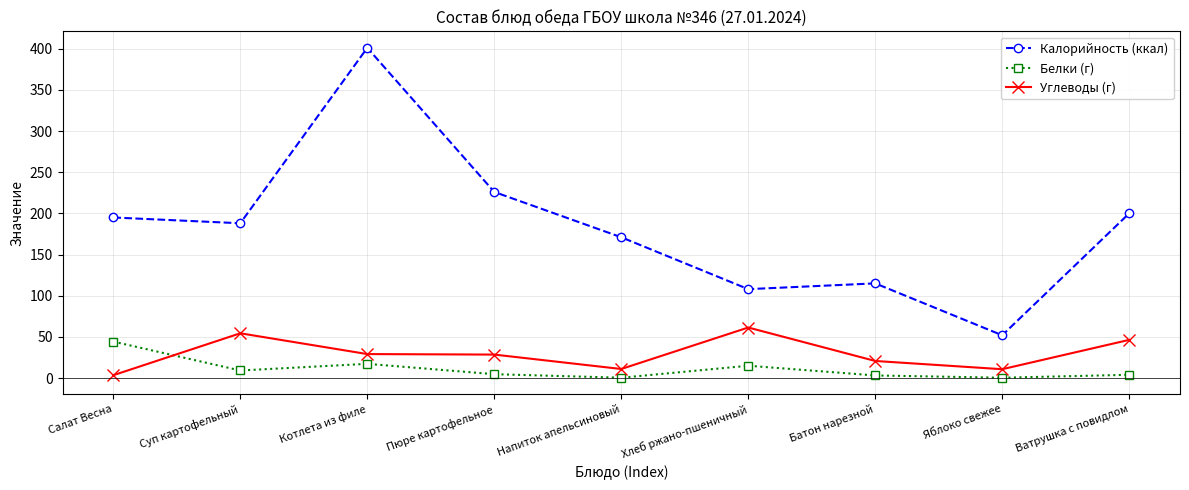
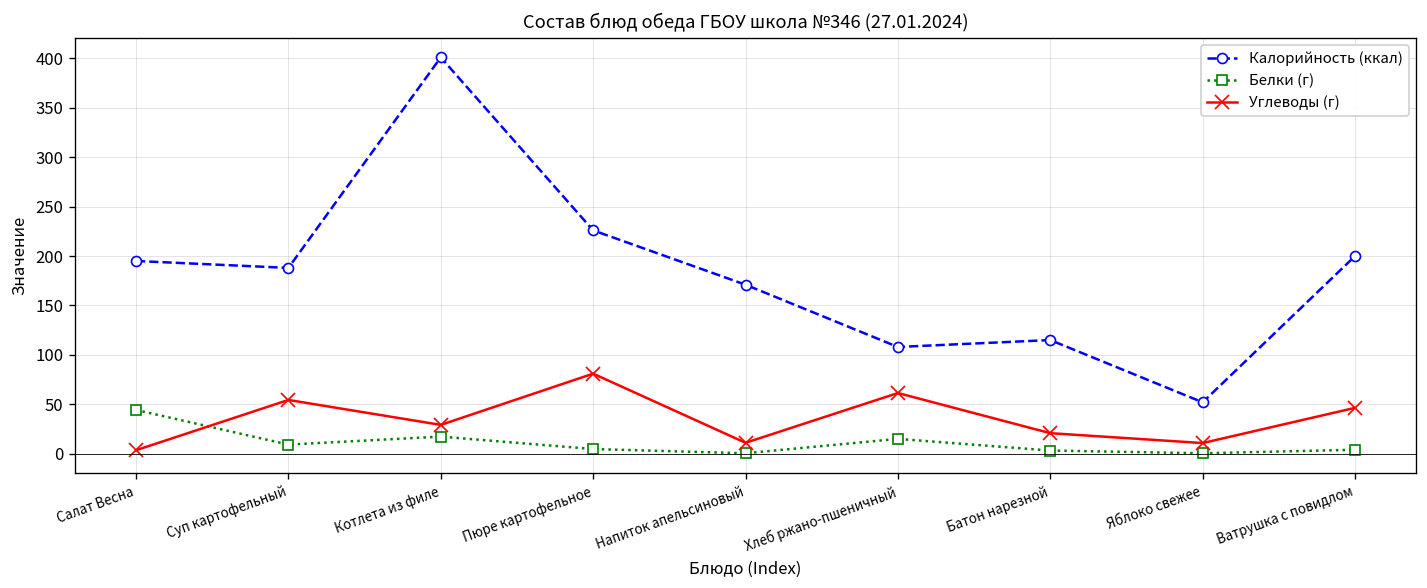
Углеводы (г), Пюре картофельное: 30 -> 80
